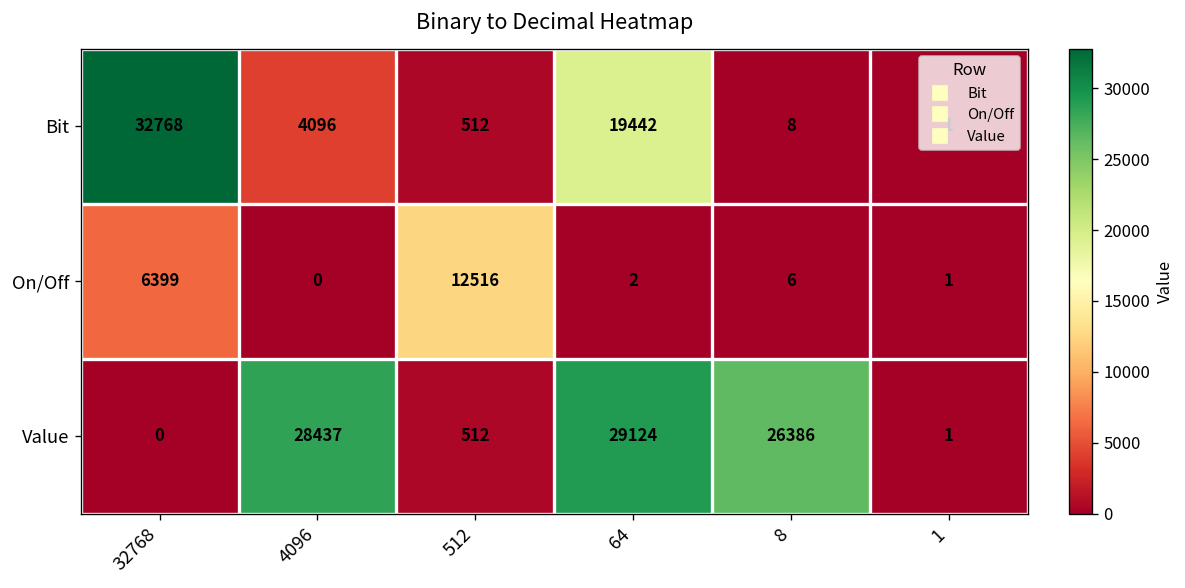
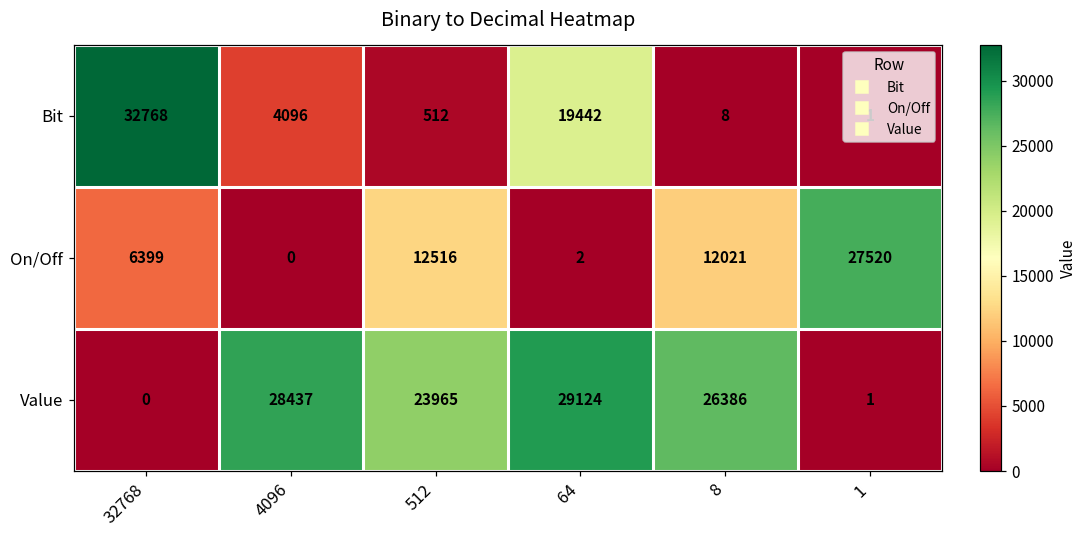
On/Off, 8: 6 -> 12021
On/Off, 1: 1 -> 27520
Value, 512: 512 -> 23965
